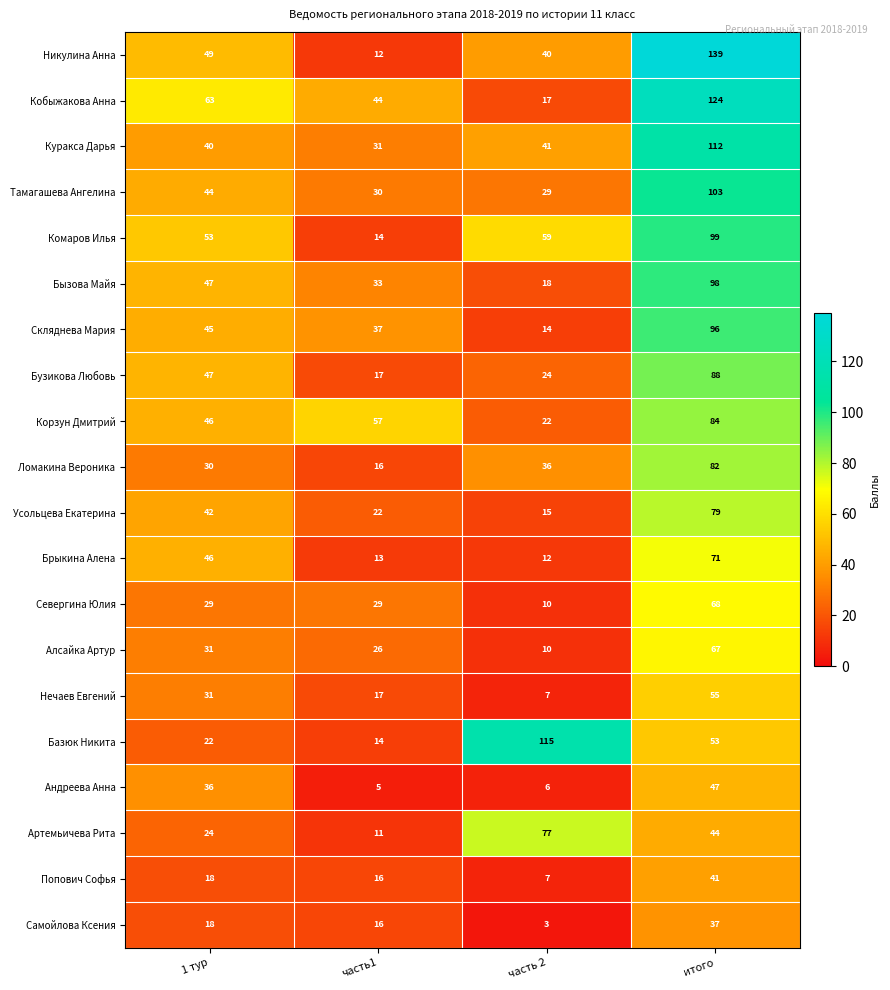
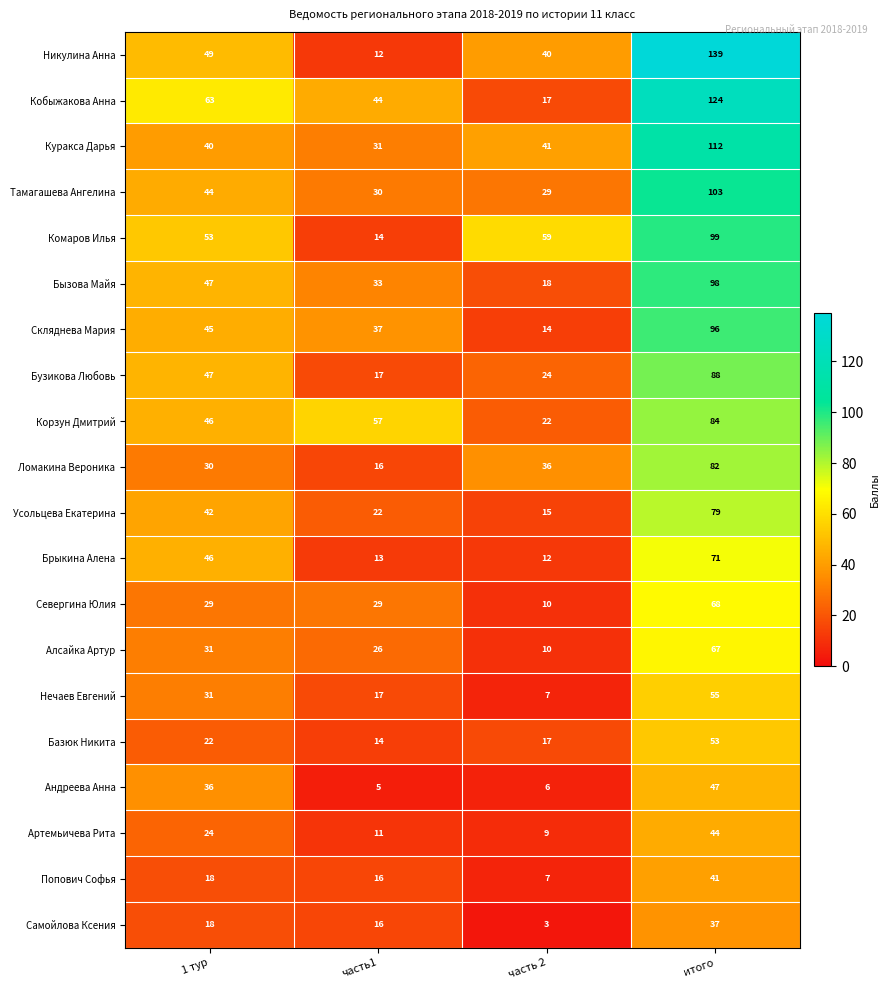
Базюк Никита, часть 2: 115 -> 17
Артемьичева Рита, часть 2: 77 -> 9
